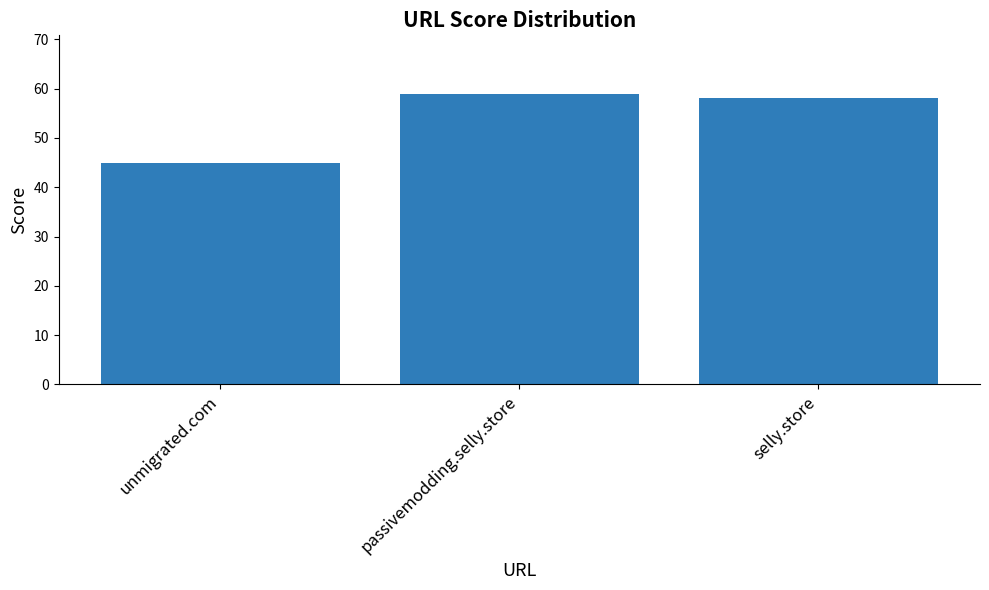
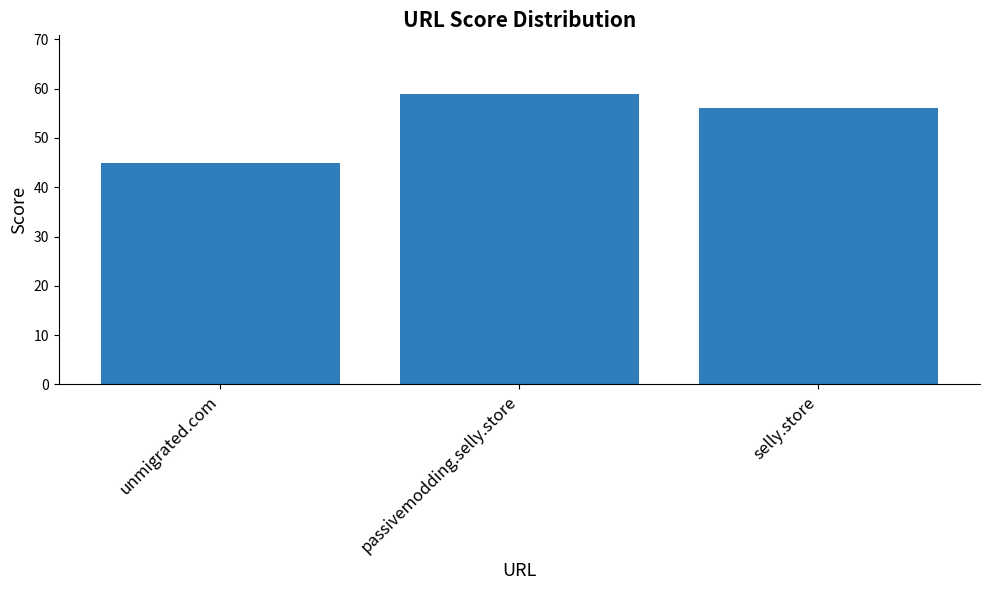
selly.store: 58 -> 56
